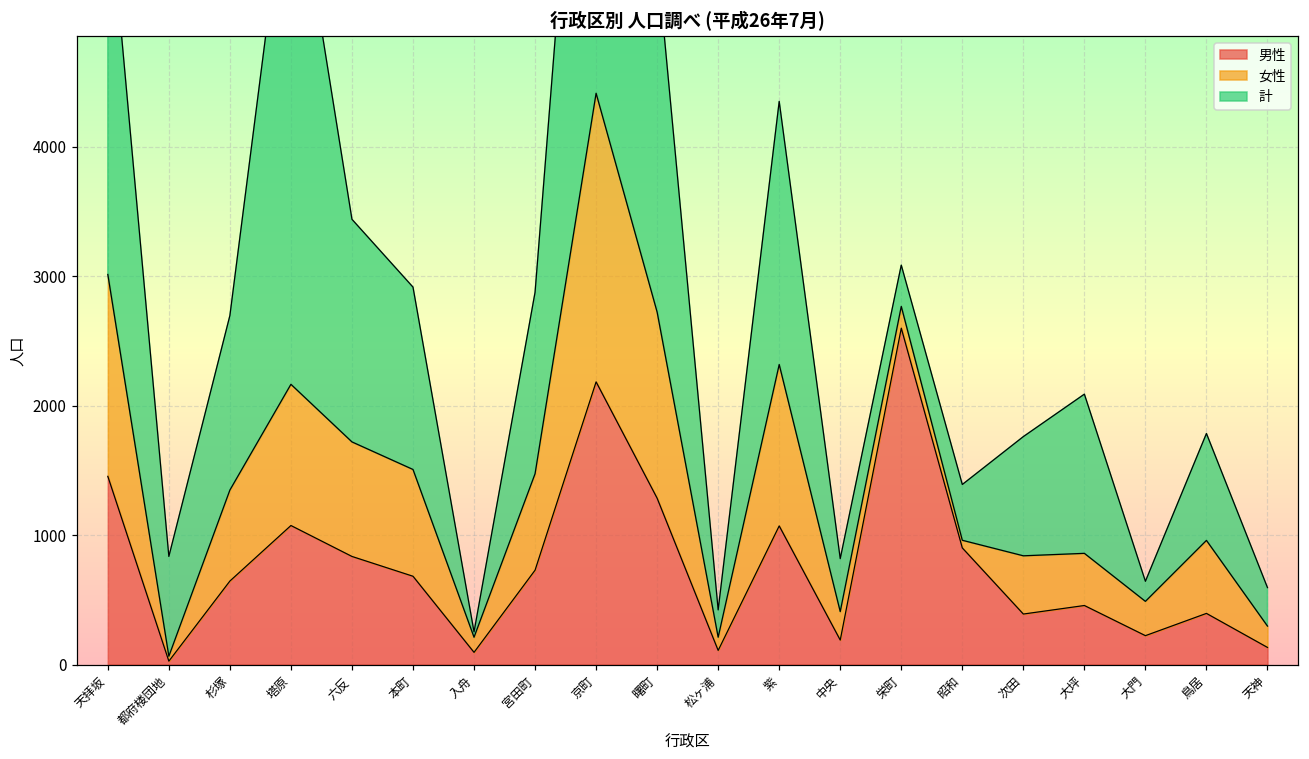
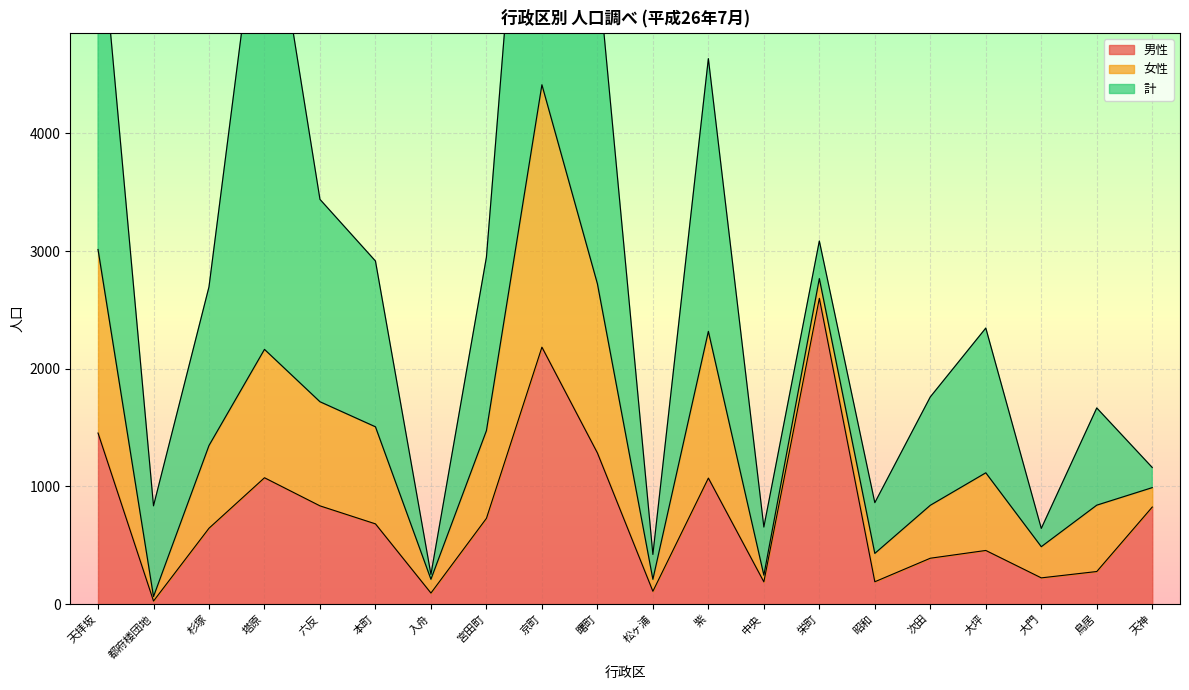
計, 宮田町: 1400 -> 1470
計, 紫: 2030 -> 2320
女性, 中央: 220 -> 60
男性, 昭和: 900 -> 190
女性, 昭和: 60 -> 240
女性, 大坪: 400 -> 660
男性, 鳥居: 400 -> 280
男性, 天神: 130 -> 830
計, 天神: 300 -> 170
